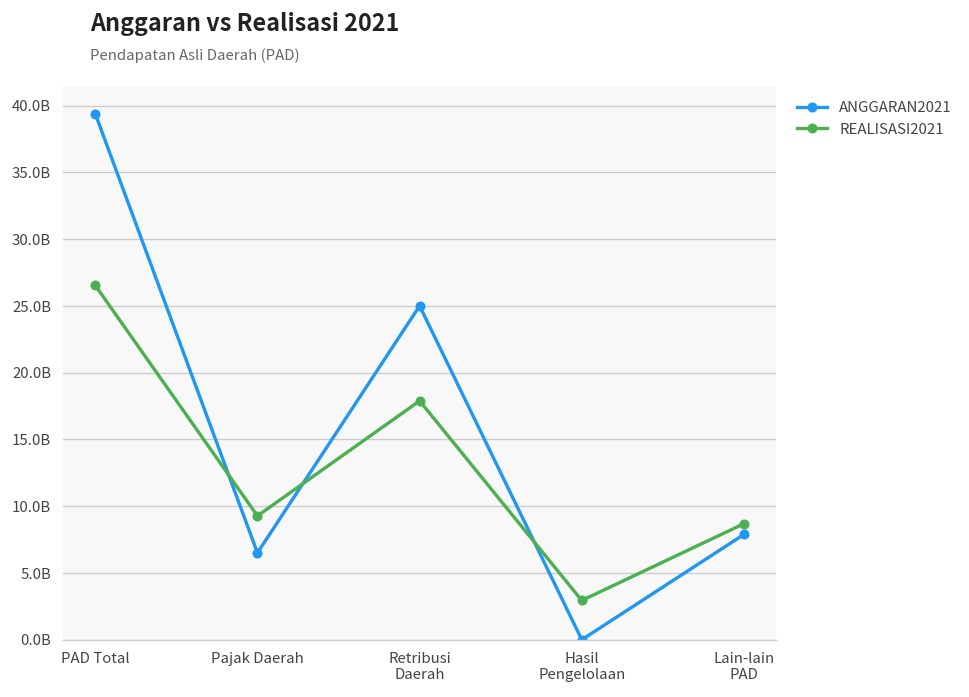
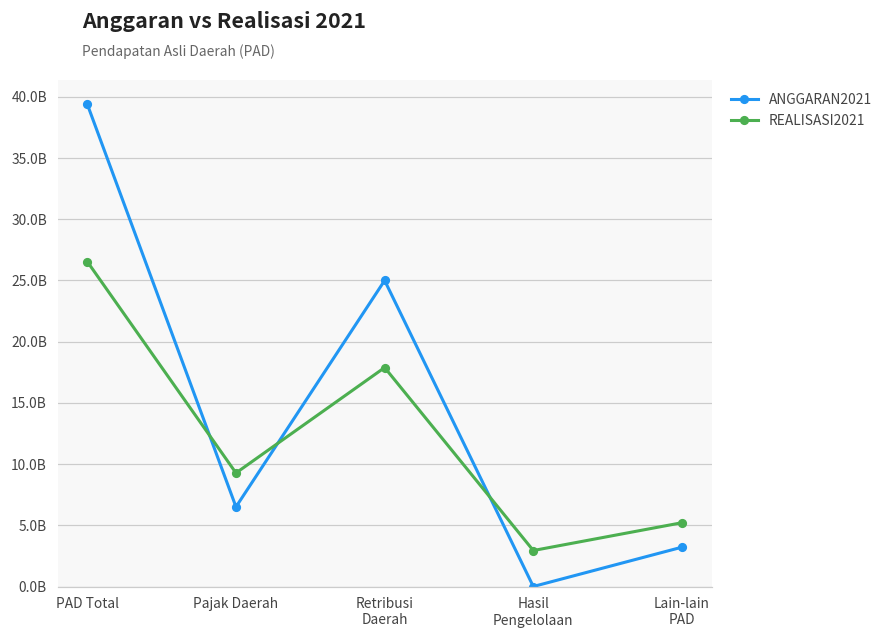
ANGGARAN2021, Lain-lain PAD: 7900000000 -> 3200000000
REALISASI2021, Lain-lain PAD: 8700000000 -> 5200000000
